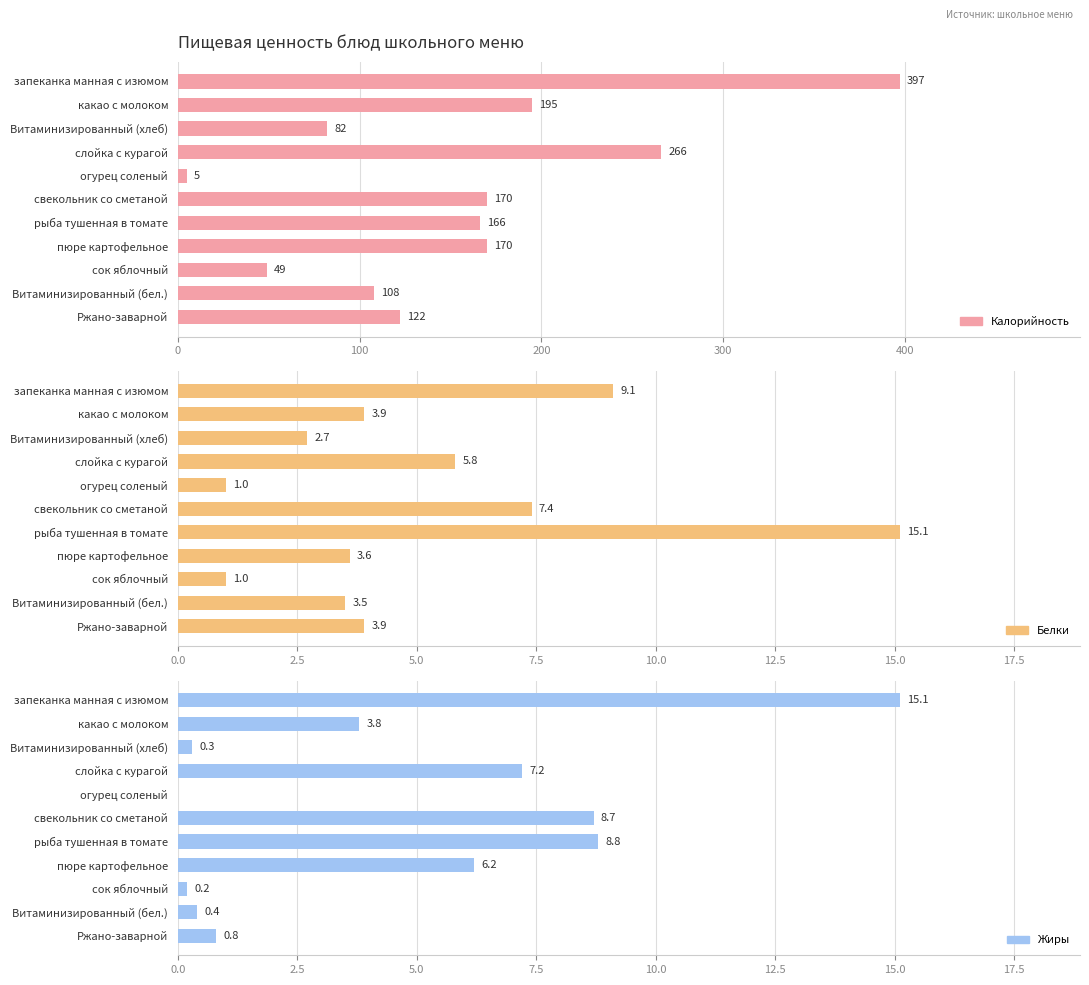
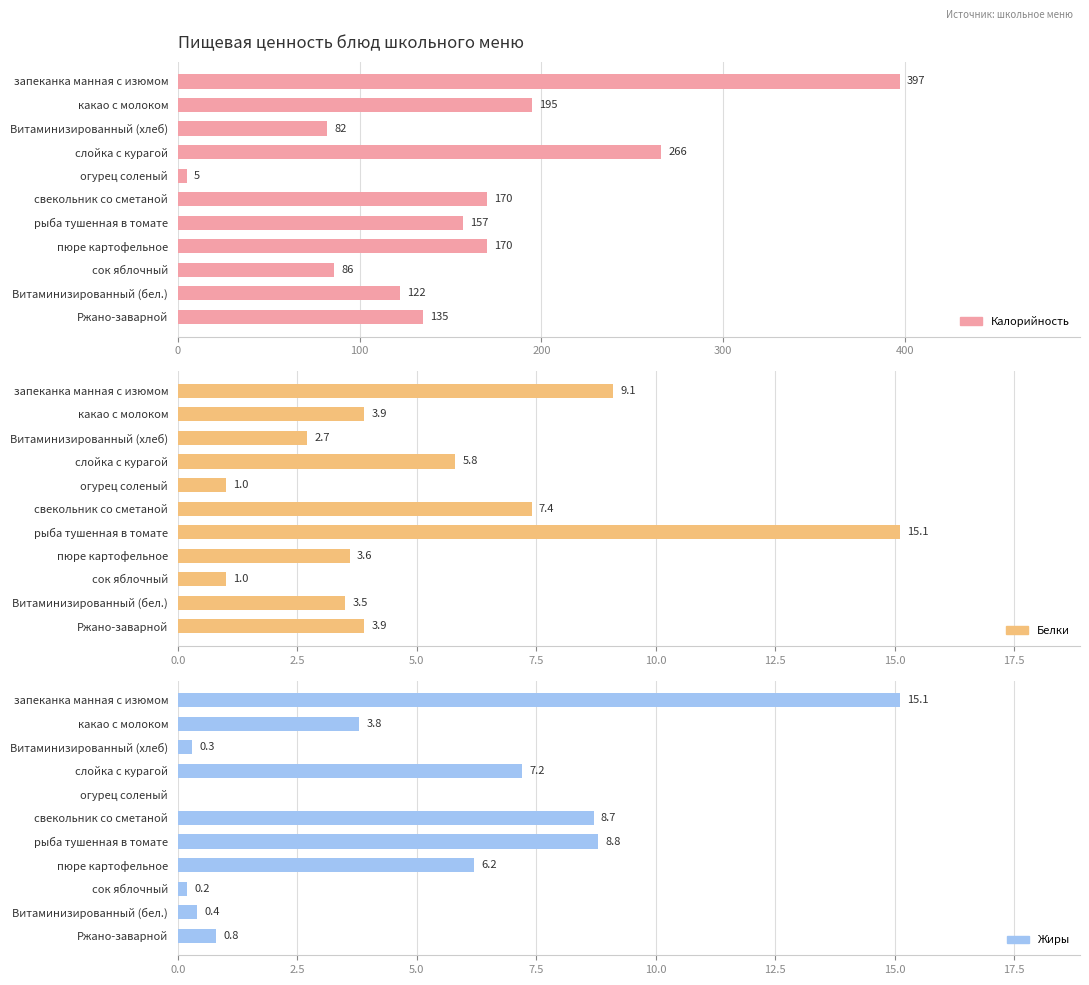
Пищевая ценность блюд школьного меню, рыба тушенная в томате: 166 -> 157
Пищевая ценность блюд школьного меню, сок яблочный: 49 -> 86
Пищевая ценность блюд школьного меню, Витаминизированный (бел.): 108 -> 122
Пищевая ценность блюд школьного меню, Ржано-заварной: 122 -> 135
